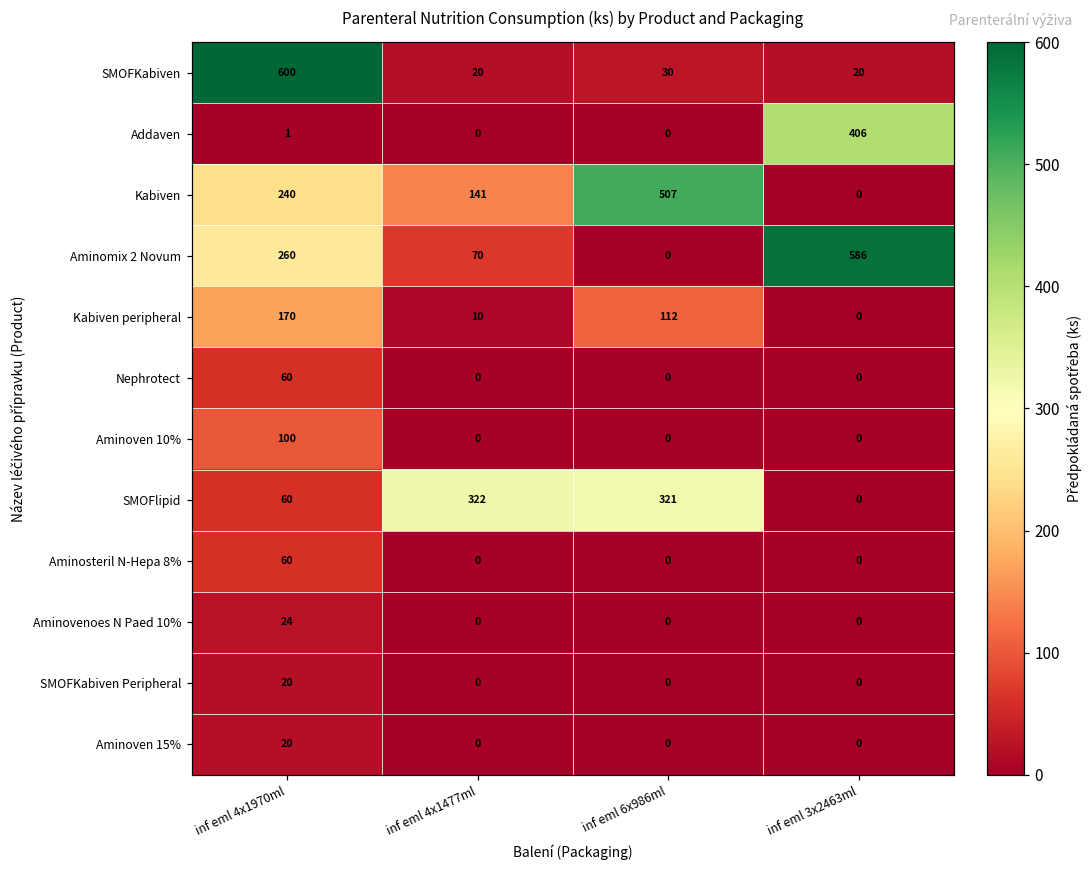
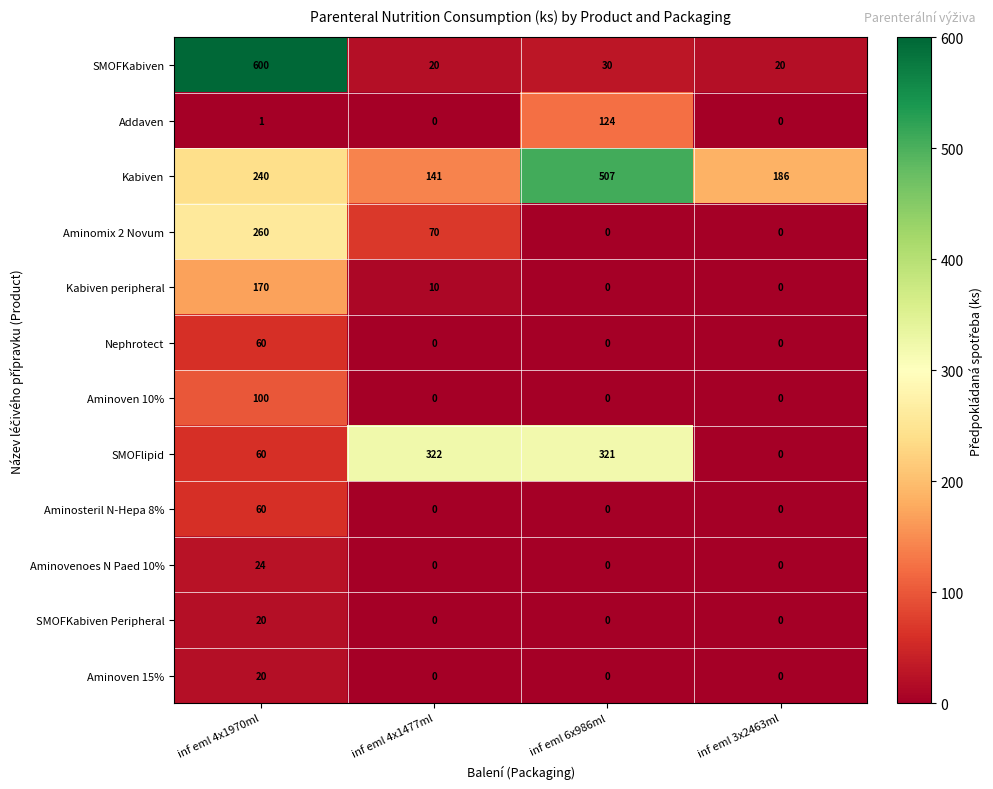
Addaven, inf eml 6x986ml: 0 -> 124
Addaven, inf eml 3x2463ml: 406 -> 0
Kabiven, inf eml 3x2463ml: 0 -> 186
Aminomix 2 Novum, inf eml 3x2463ml: 586 -> 0
Kabiven peripheral, inf eml 6x986ml: 112 -> 0
